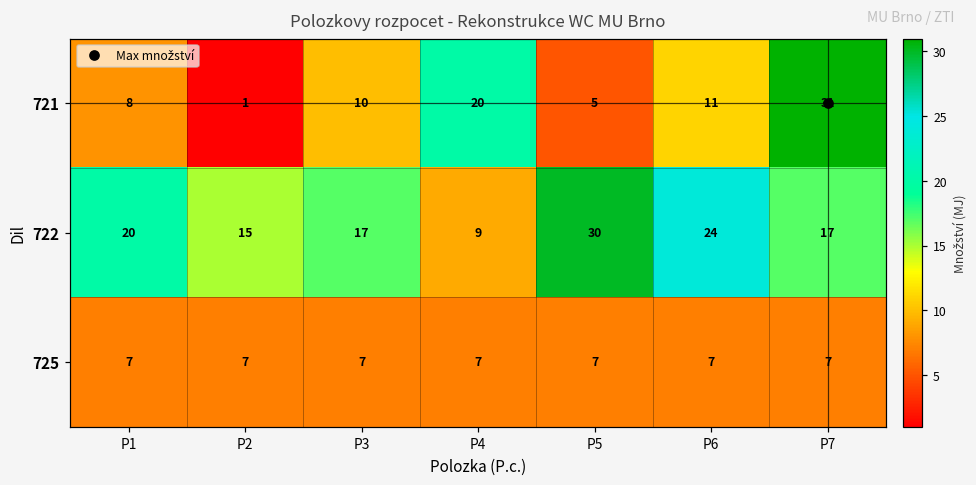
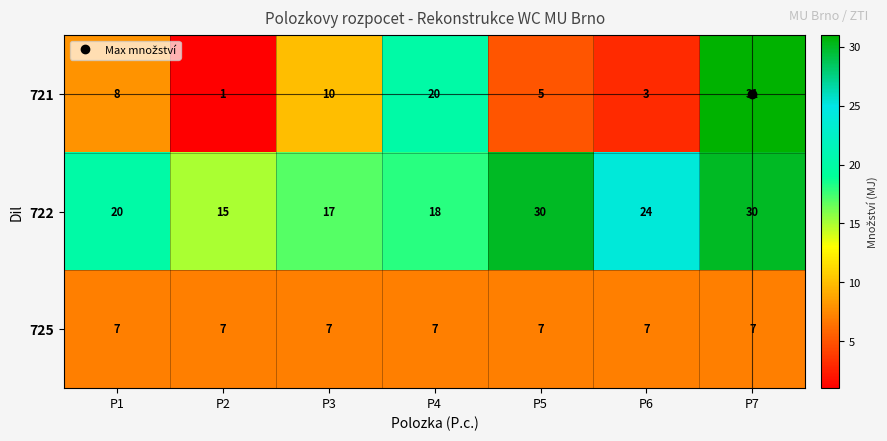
721, P6: 11 -> 3
722, P4: 9 -> 18
722, P7: 17 -> 30
